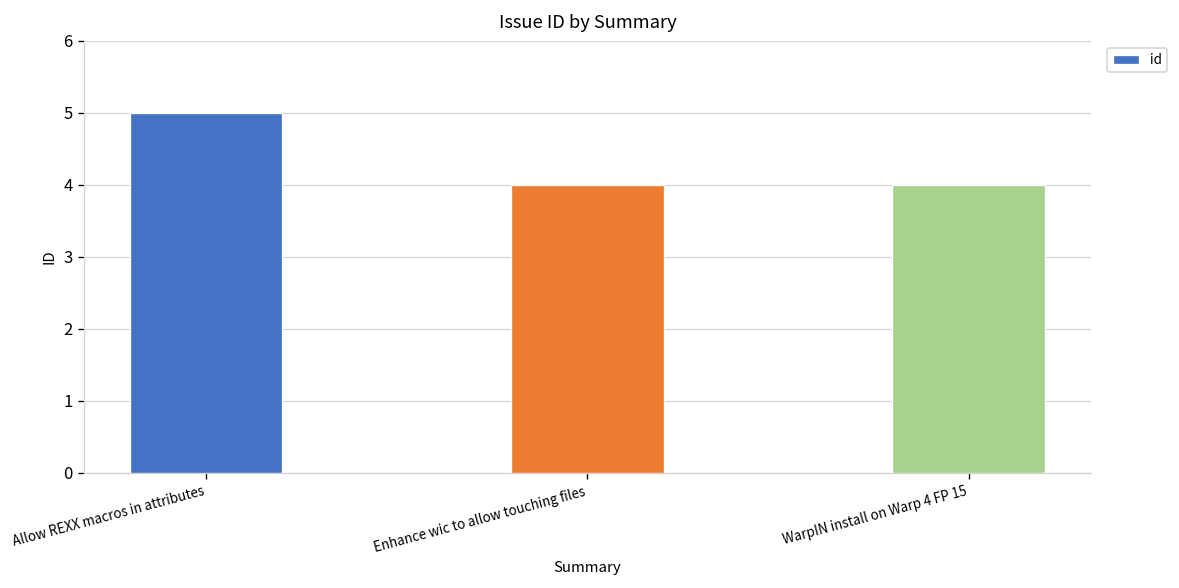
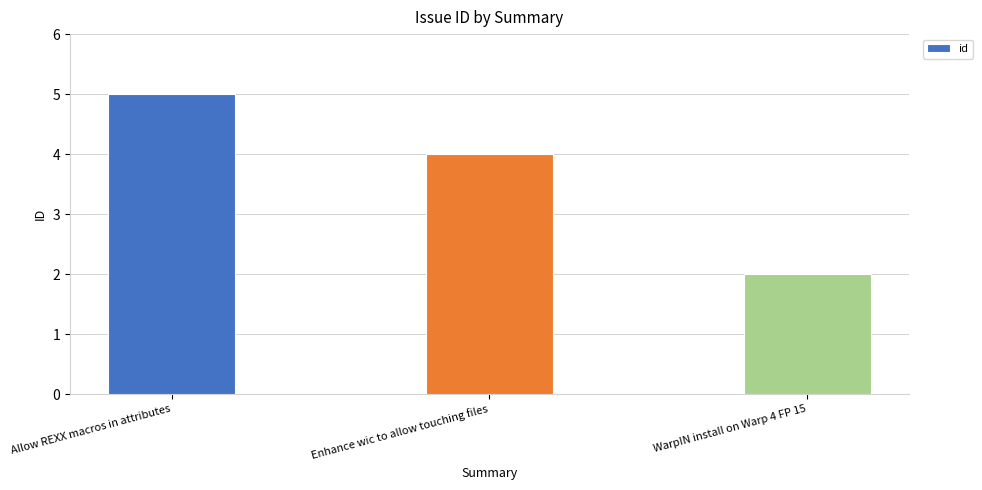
WarpIN install on Warp 4 FP 15: 4 -> 2
